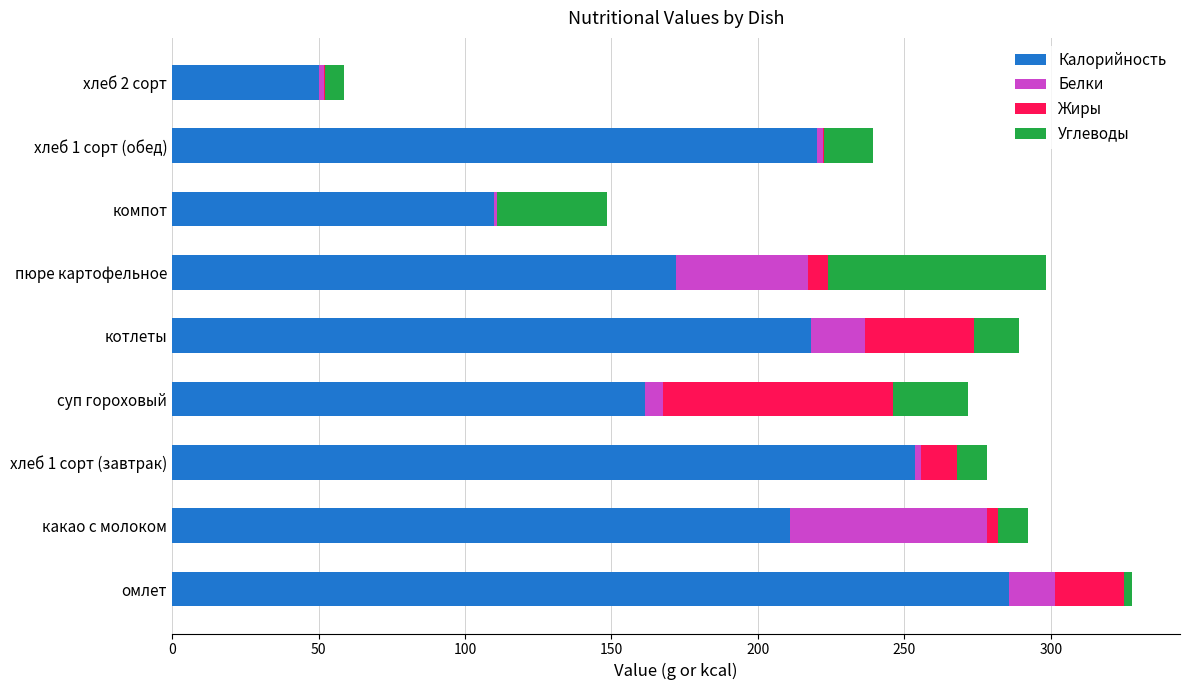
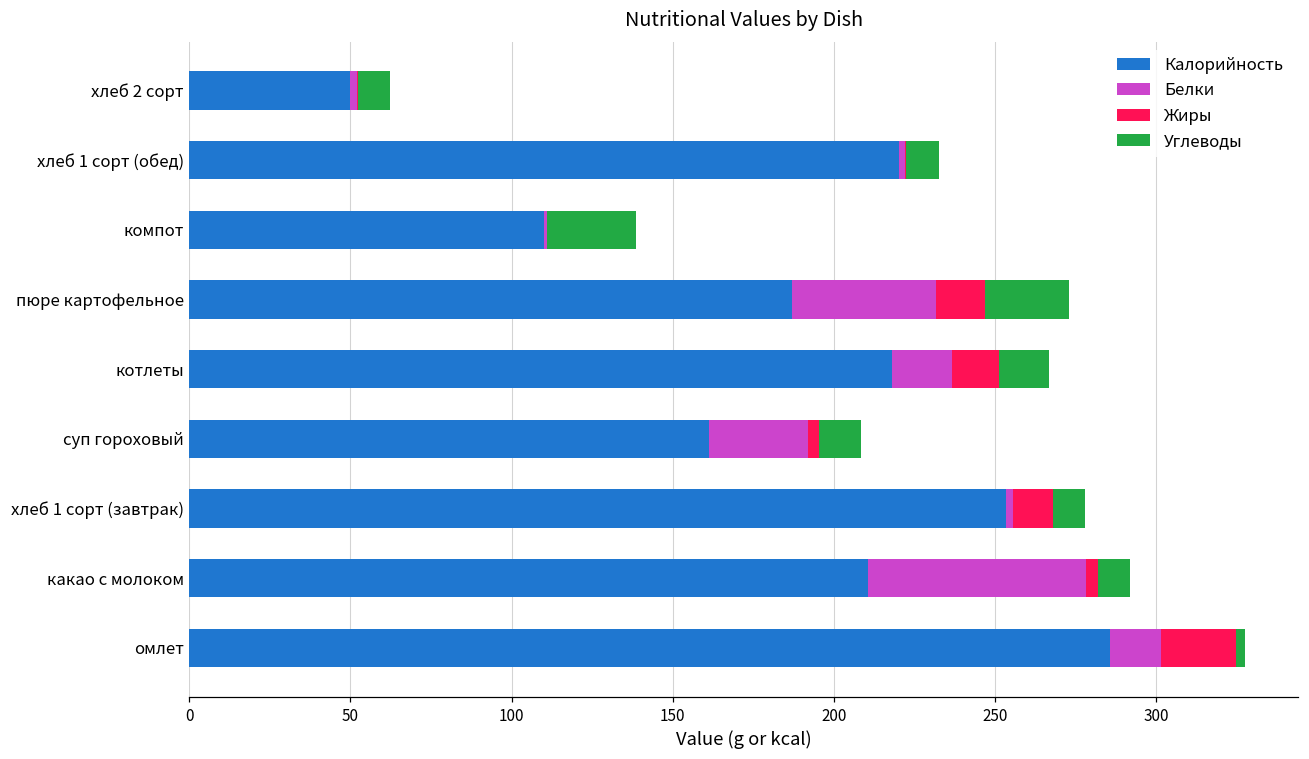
Углеводы, хлеб 2 сорт: 6 -> 10
Углеводы, хлеб 1 сорт (обед): 17 -> 10
Углеводы, компот: 38 -> 28
Калорийность, пюре картофельное: 172 -> 187
Жиры, пюре картофельное: 7 -> 15
Углеводы, пюре картофельное: 74 -> 26
Жиры, котлеты: 37 -> 15
Белки, суп гороховый: 6 -> 31
Жиры, суп гороховый: 78 -> 4
Углеводы, суп гороховый: 25 -> 13
